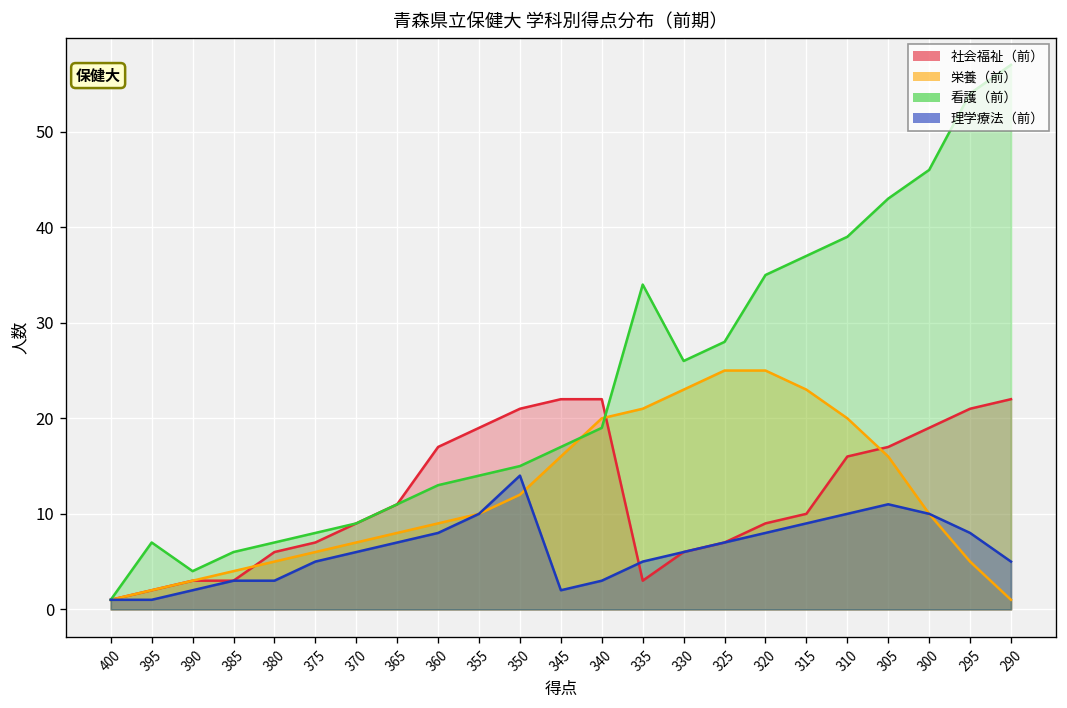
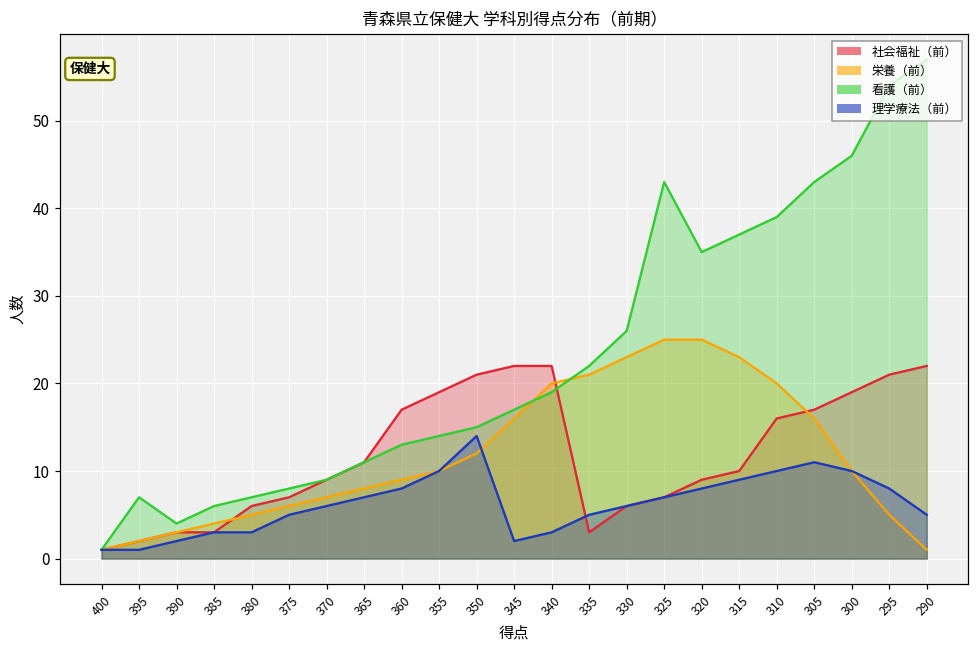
看護（前）, 335: 34 -> 22
看護（前）, 325: 28 -> 43
